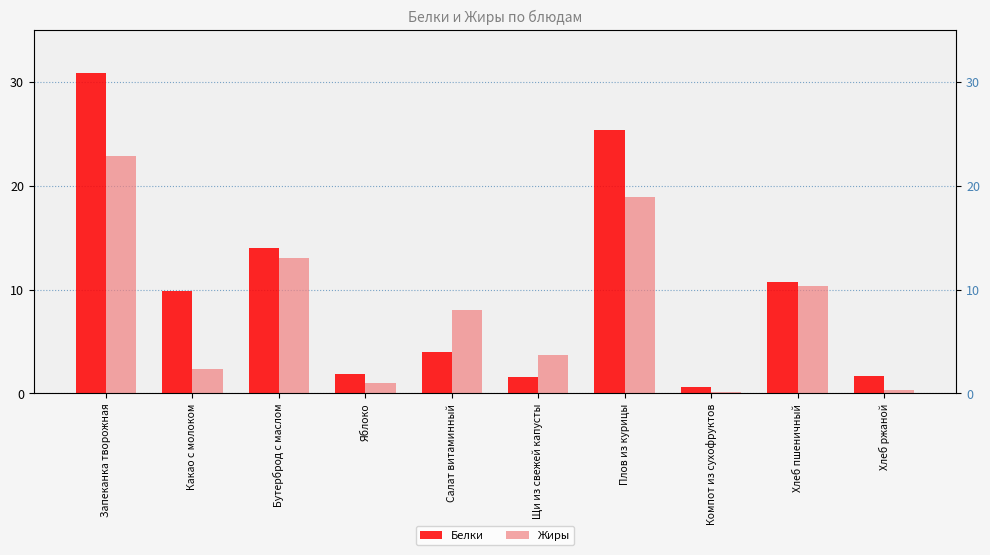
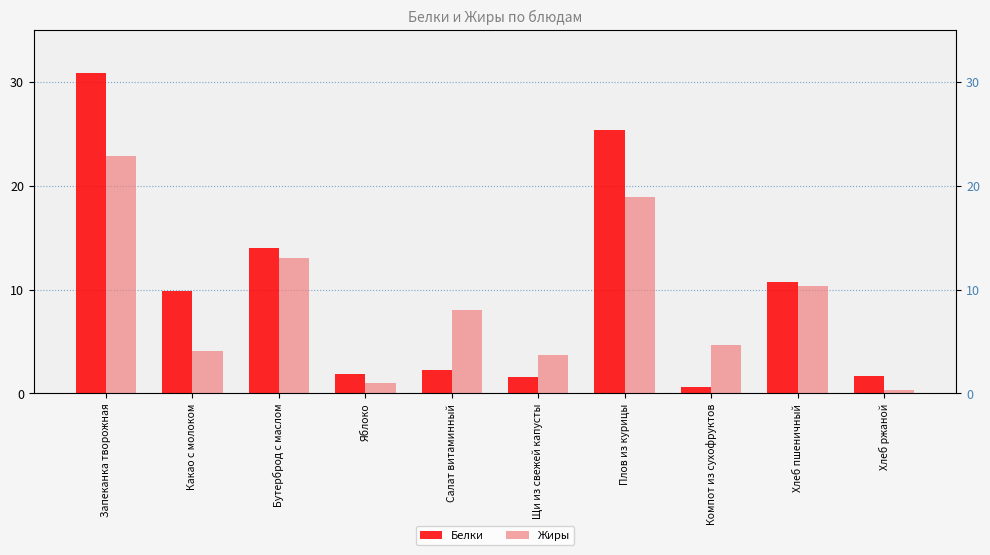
Жиры, Какао с молоком: 2.4 -> 4.1
Белки, Салат витаминный: 4.0 -> 2.3
Жиры, Компот из сухофруктов: 0.1 -> 4.7
